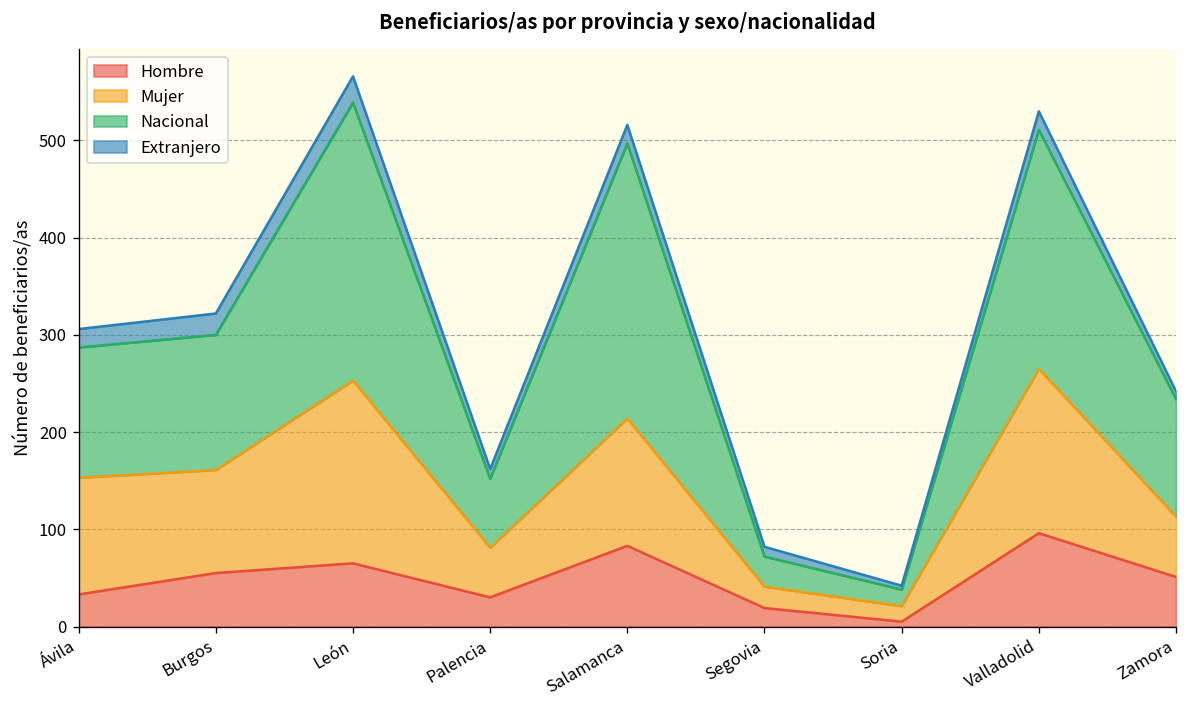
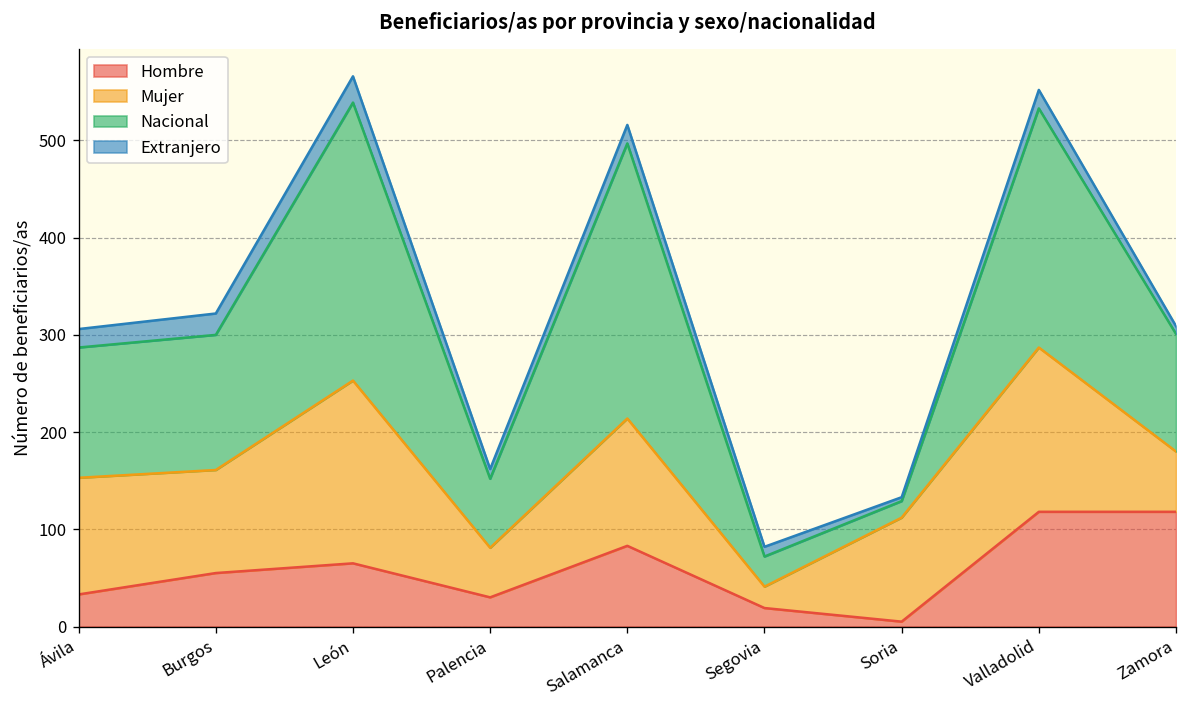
Mujer, Soria: 20 -> 110
Hombre, Valladolid: 100 -> 120
Hombre, Zamora: 50 -> 120
